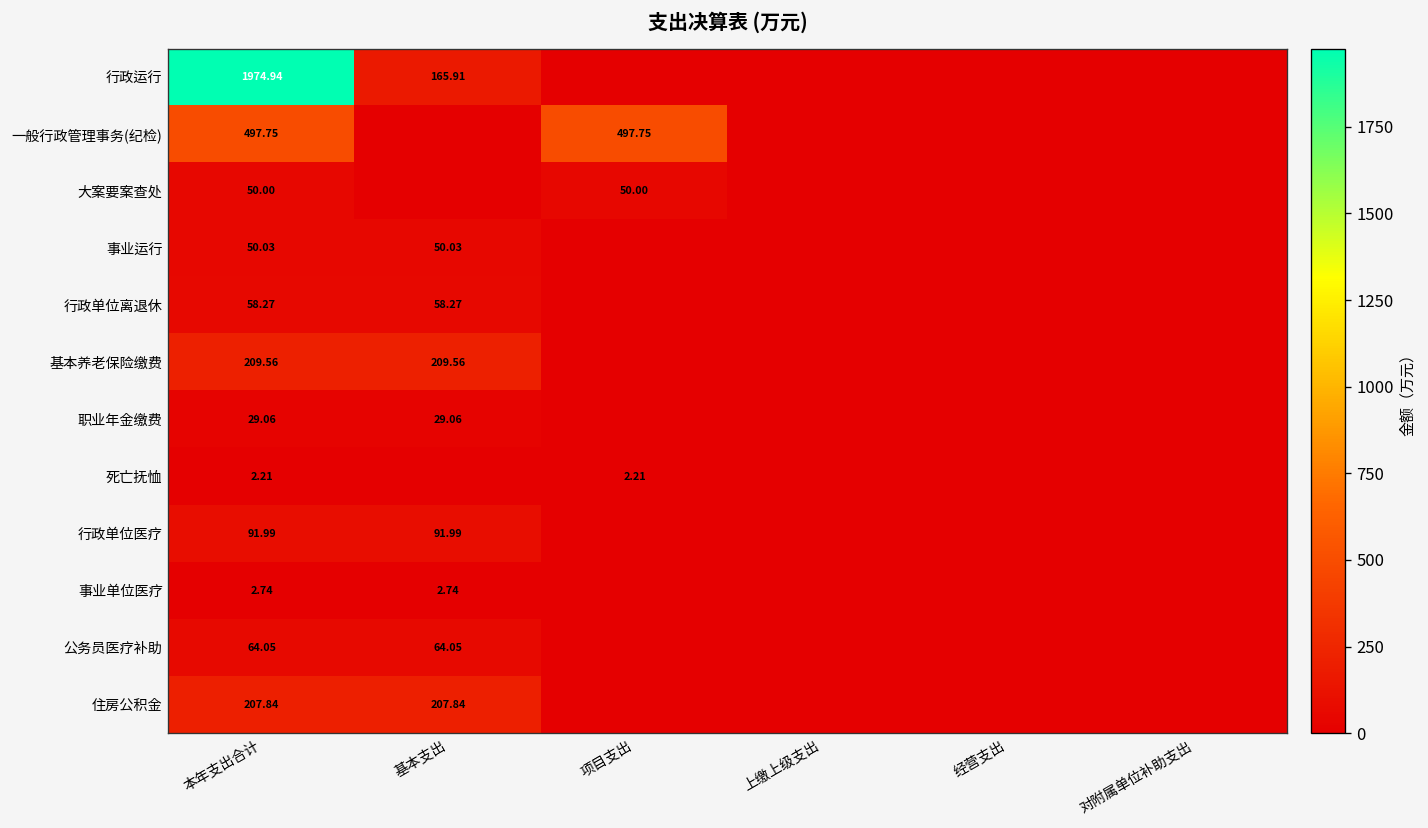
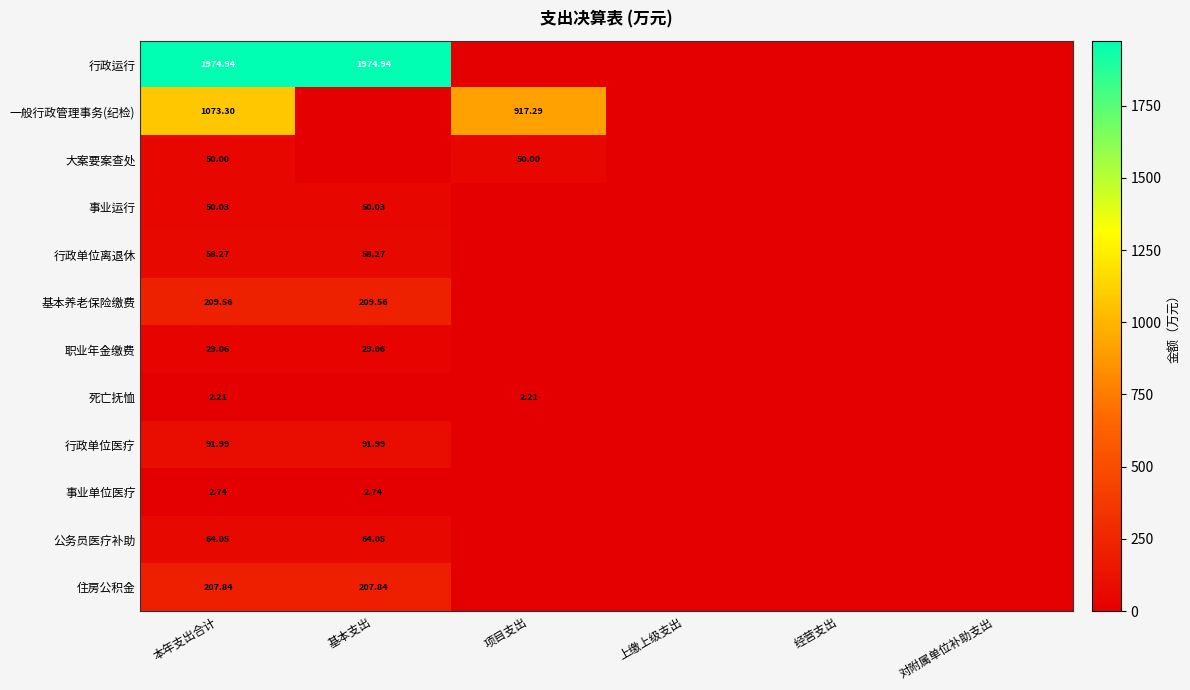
行政运行, 基本支出: 165.91 -> 1974.94
一般行政管理事务(纪检), 本年支出合计: 497.75 -> 1073.30
一般行政管理事务(纪检), 项目支出: 497.75 -> 917.29
